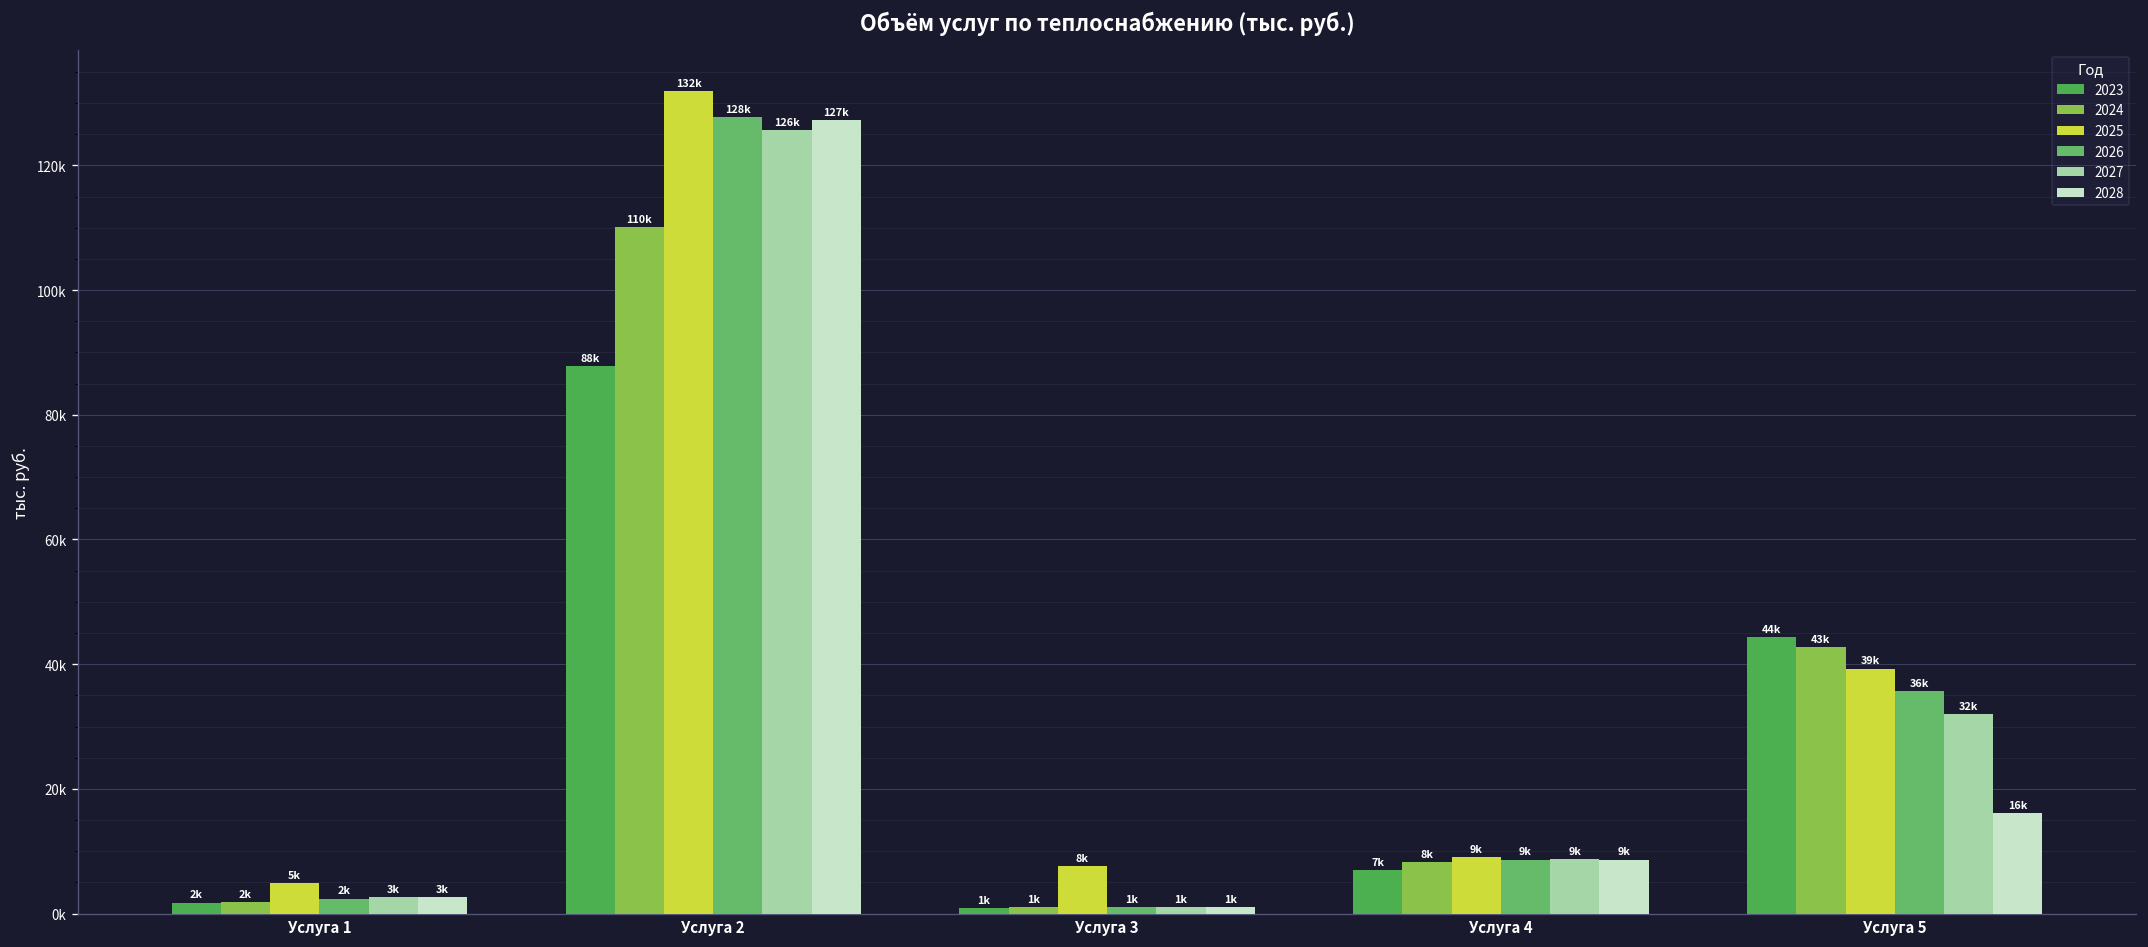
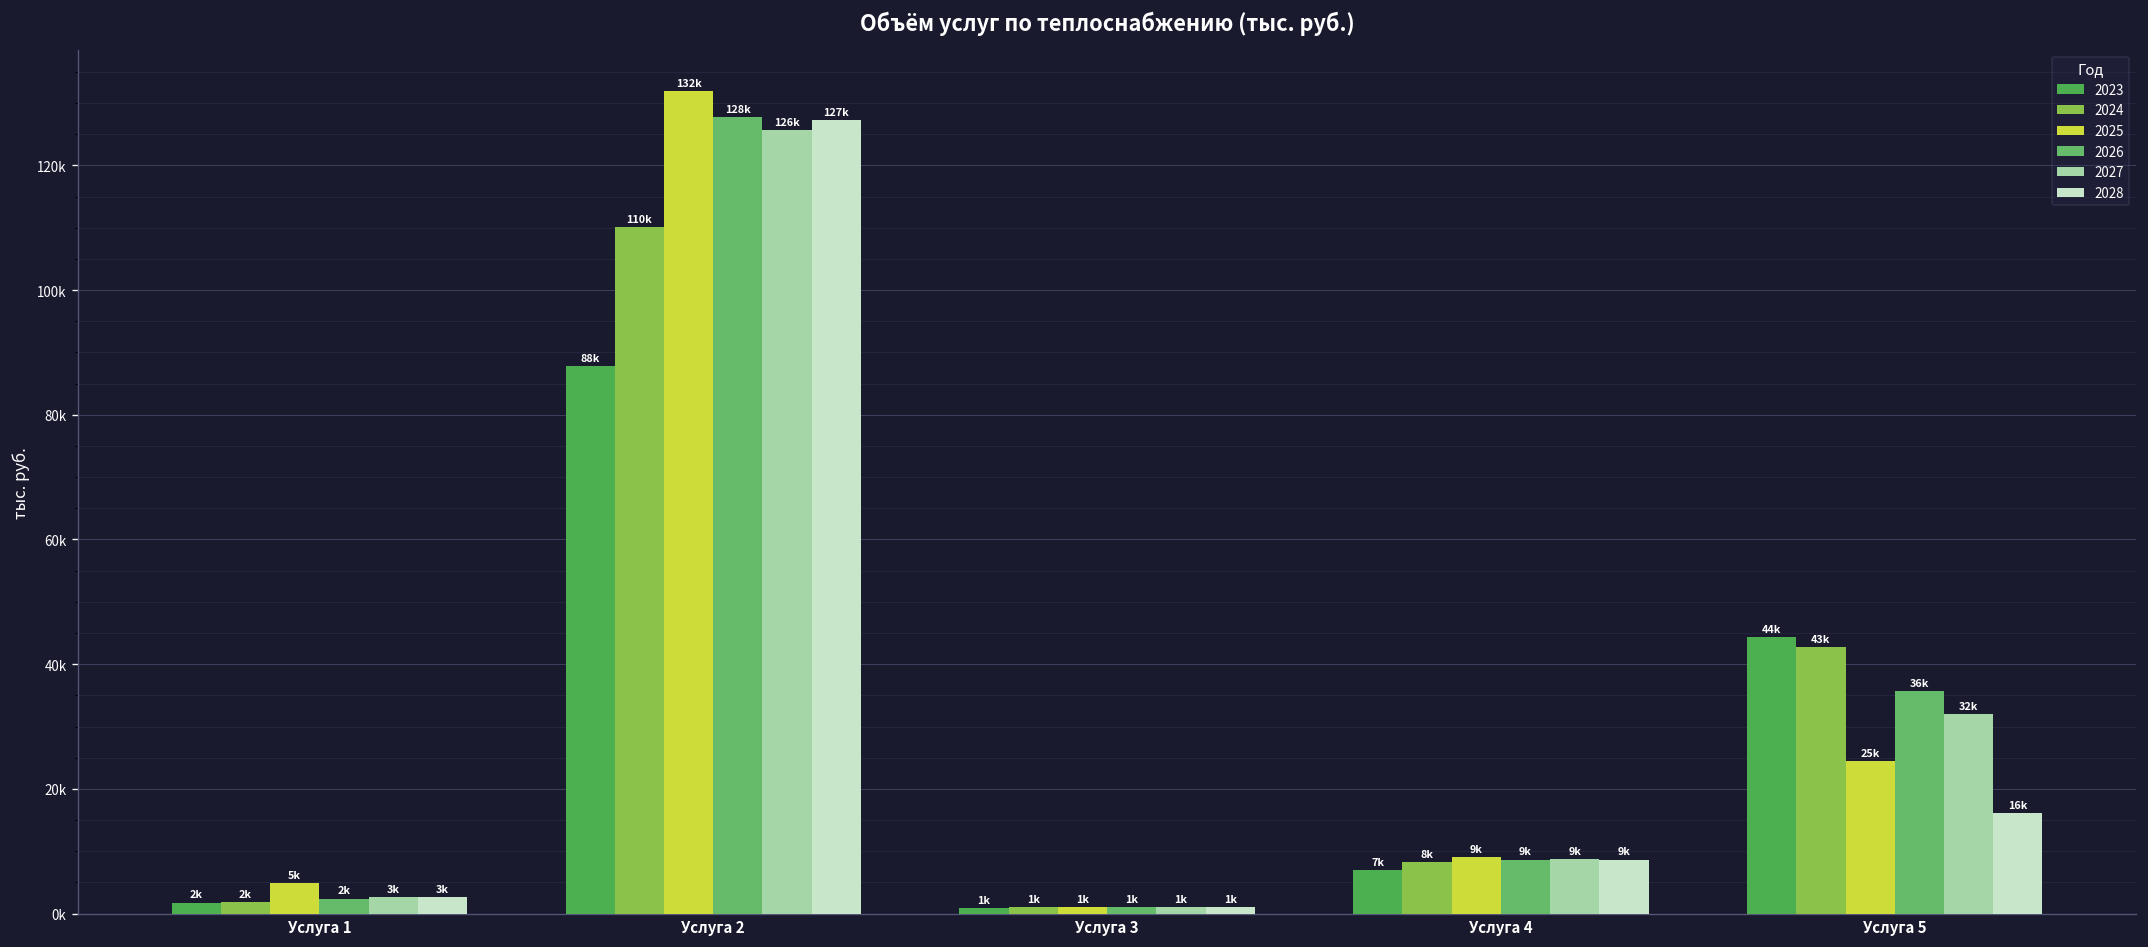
2025, Услуга 3: 8k -> 1k
2025, Услуга 5: 39k -> 25k
